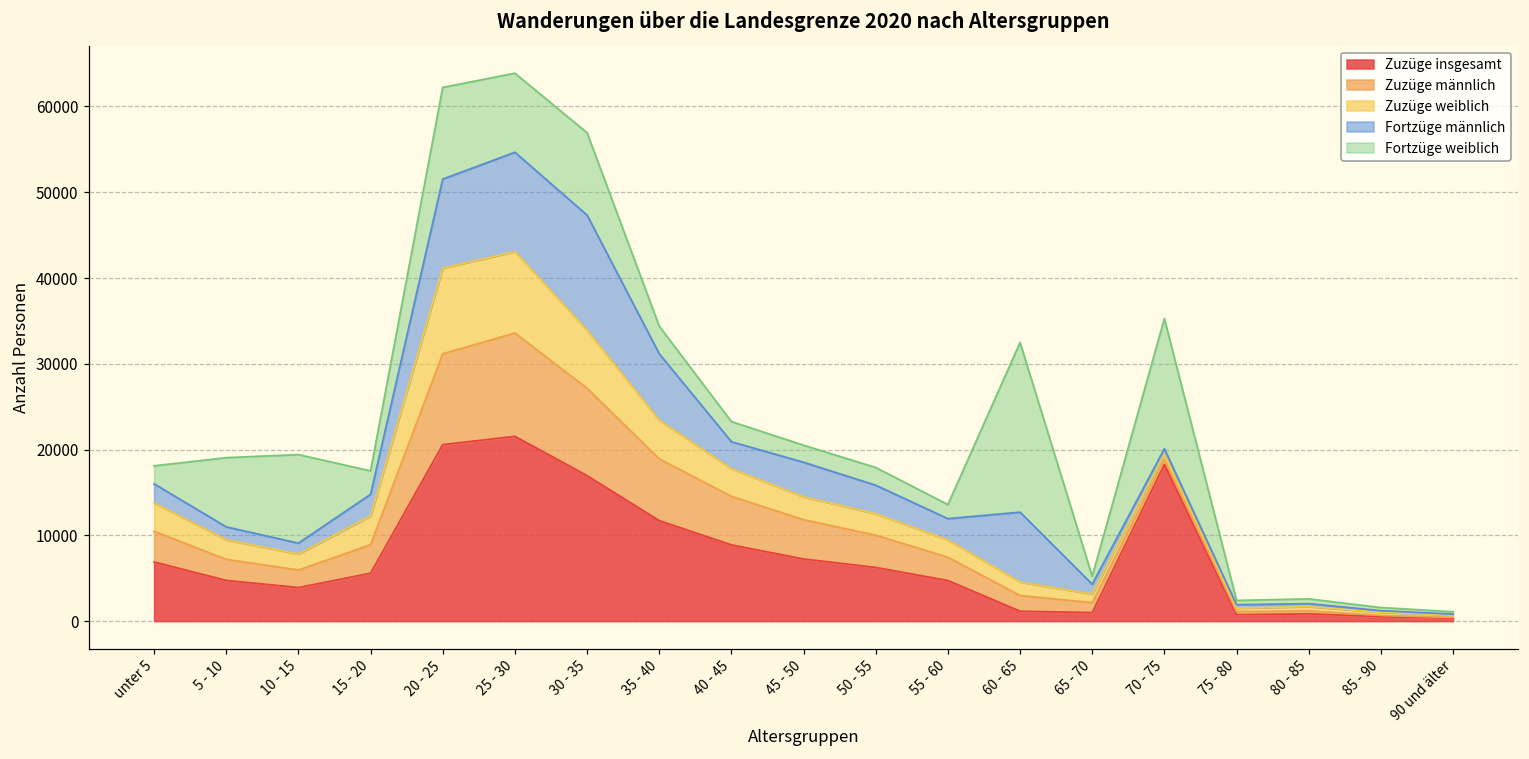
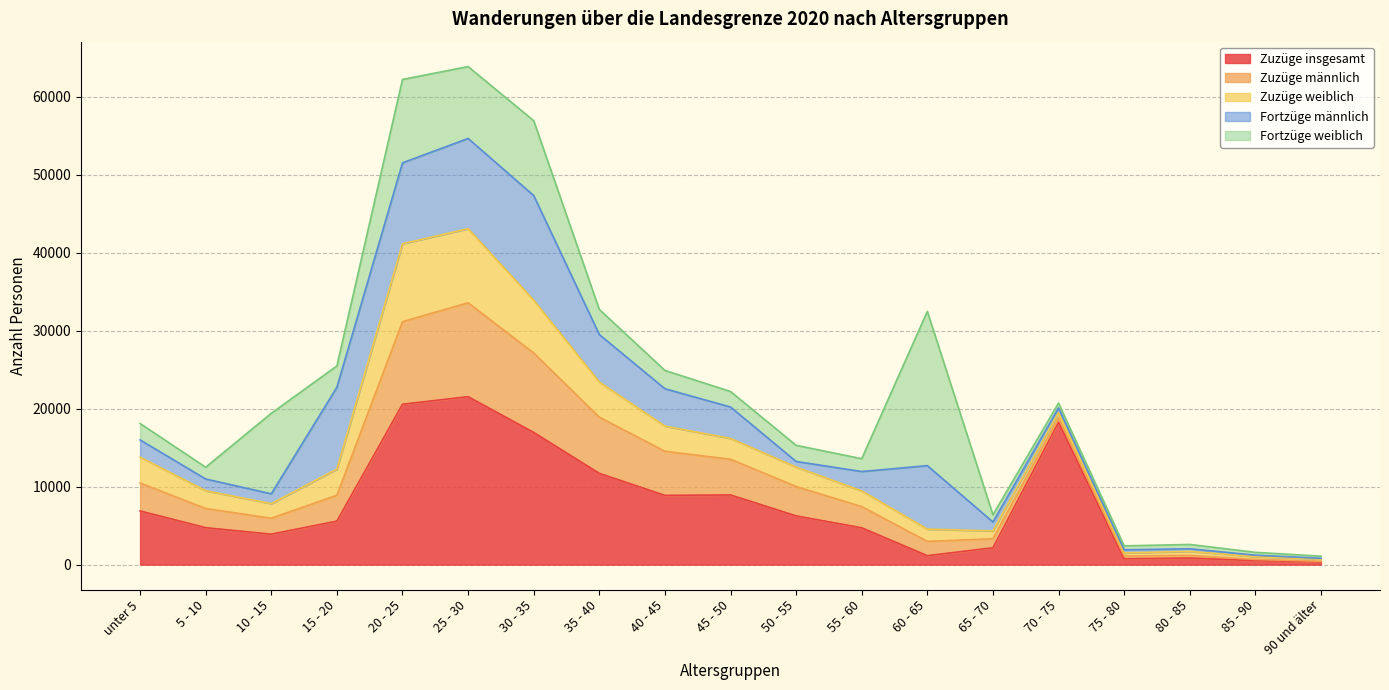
Fortzüge weiblich, 5 - 10: 8000 -> 2000
Fortzüge männlich, 15 - 20: 3000 -> 11000
Fortzüge männlich, 35 - 40: 8000 -> 6000
Fortzüge männlich, 40 - 45: 3000 -> 5000
Zuzüge insgesamt, 45 - 50: 7000 -> 9000
Fortzüge männlich, 50 - 55: 3000 -> 1000
Zuzüge insgesamt, 65 - 70: 1000 -> 2000
Fortzüge weiblich, 70 - 75: 15000 -> 1000
